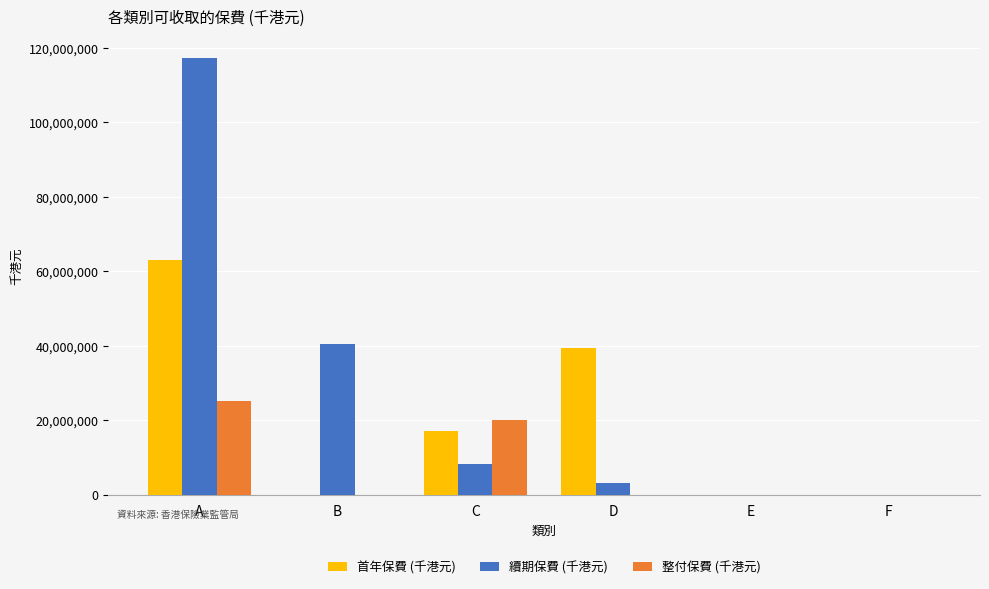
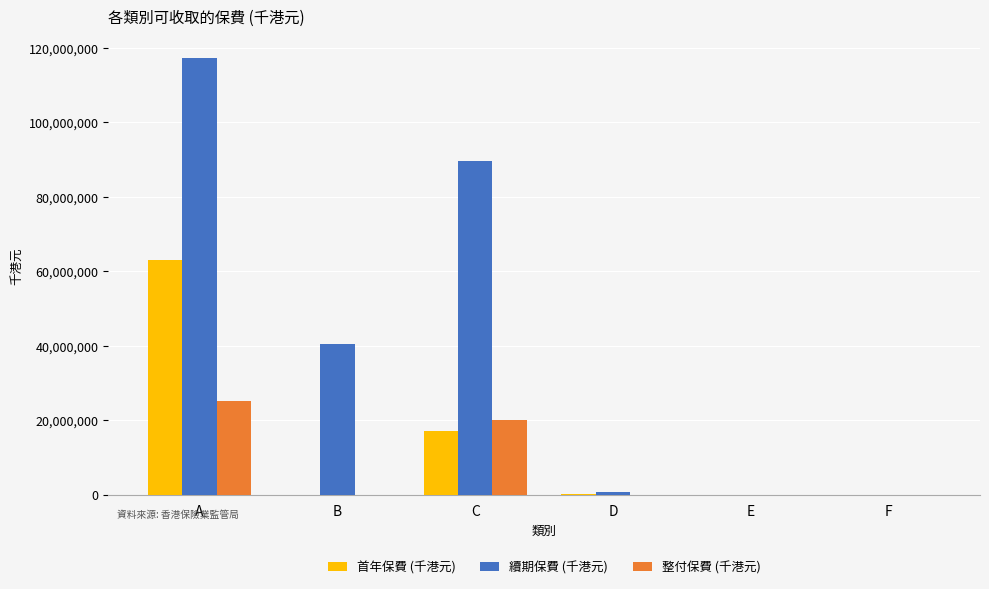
續期保費 (千港元), C: 8,000,000 -> 90,000,000
首年保費 (千港元), D: 39,000,000 -> 0
續期保費 (千港元), D: 3,000,000 -> 1,000,000
